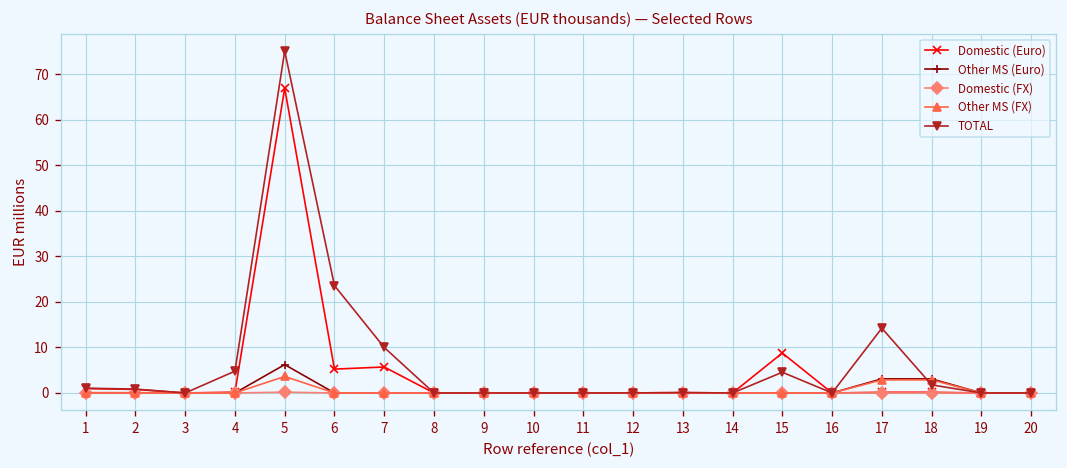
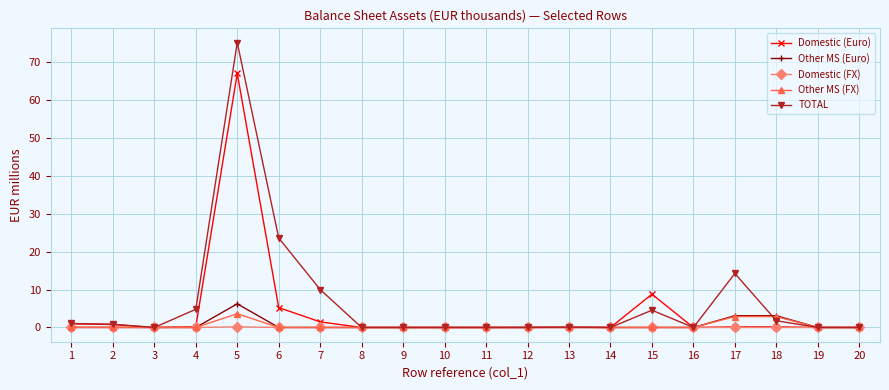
Domestic (Euro), 7: 6 -> 1
